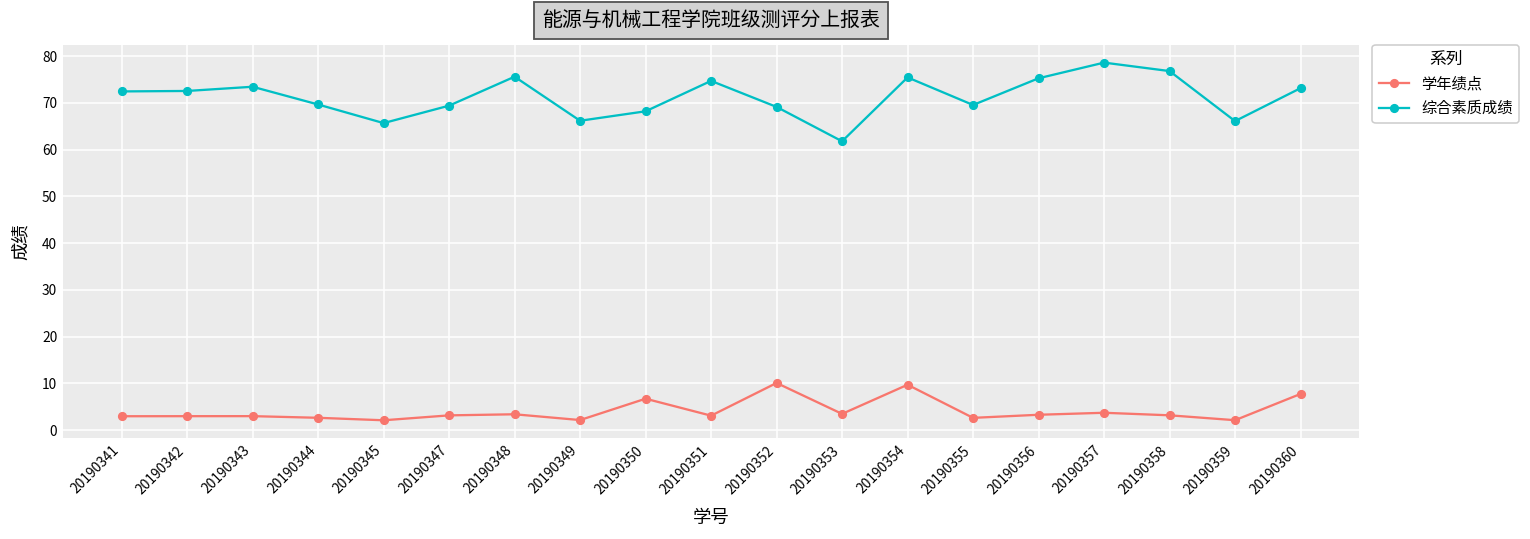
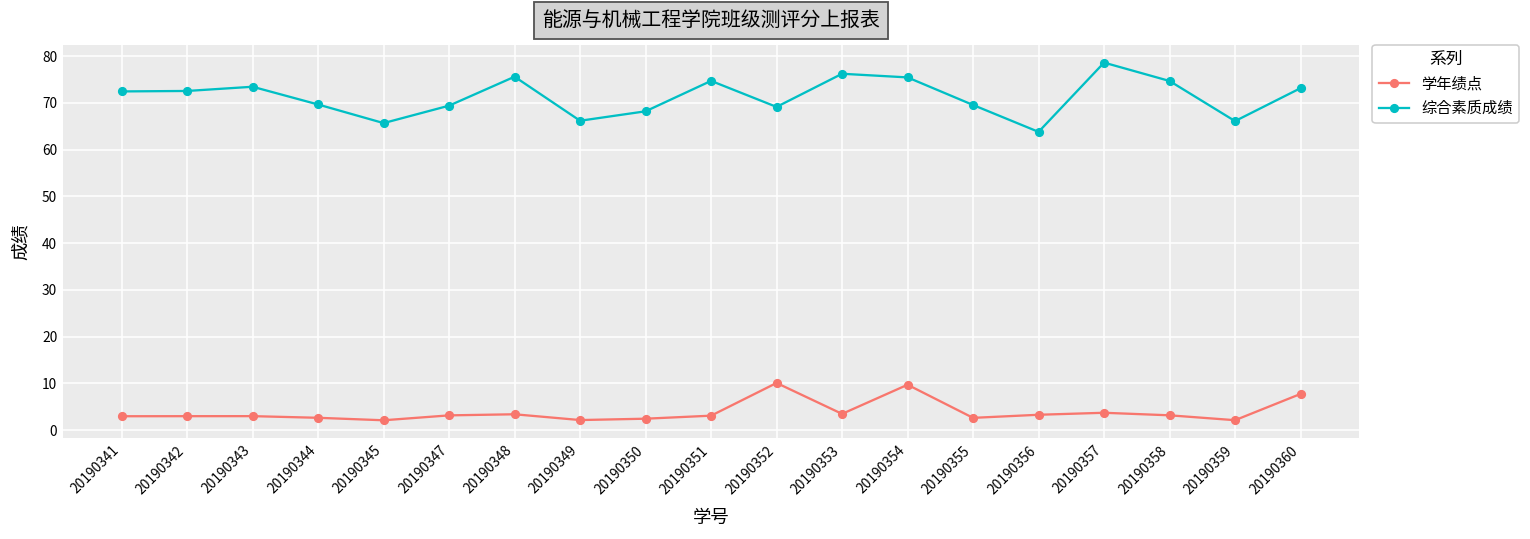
学年绩点, 20190350: 7 -> 2
综合素质成绩, 20190353: 62 -> 76
综合素质成绩, 20190356: 75 -> 64
综合素质成绩, 20190358: 77 -> 75
